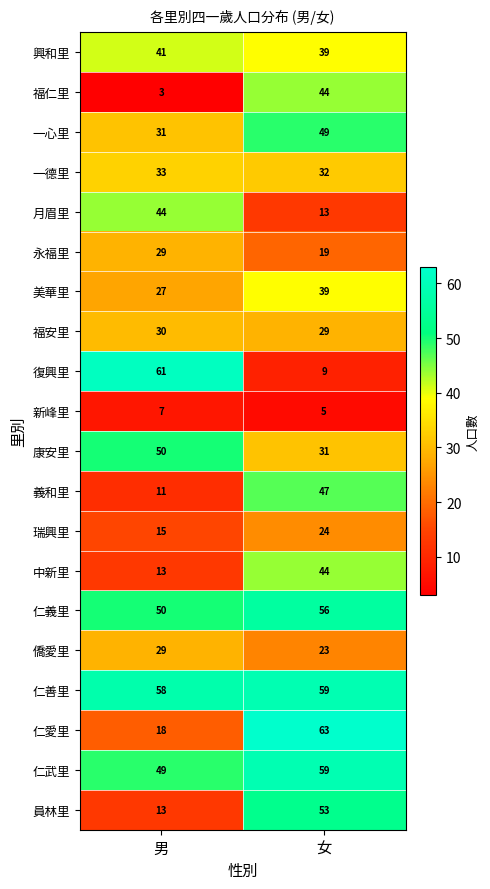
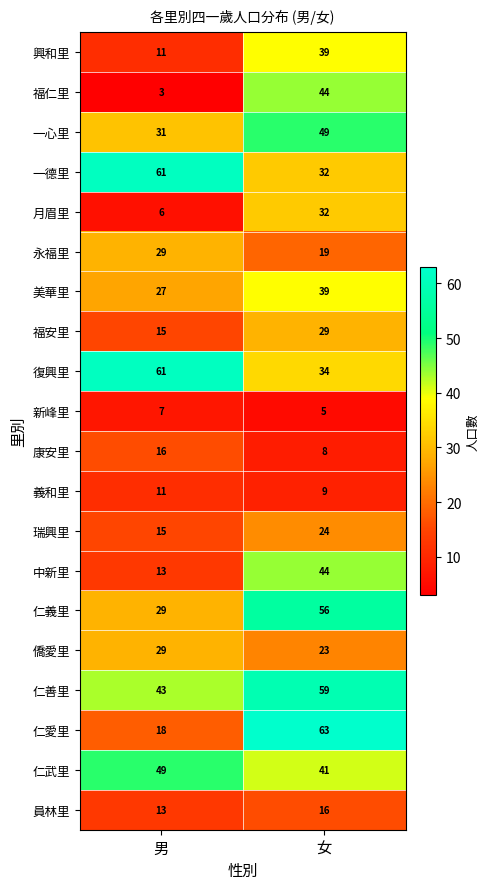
興和里, 男: 41 -> 11
一德里, 男: 33 -> 61
月眉里, 男: 44 -> 6
月眉里, 女: 13 -> 32
福安里, 男: 30 -> 15
復興里, 女: 9 -> 34
康安里, 男: 50 -> 16
康安里, 女: 31 -> 8
義和里, 女: 47 -> 9
仁義里, 男: 50 -> 29
仁善里, 男: 58 -> 43
仁武里, 女: 59 -> 41
員林里, 女: 53 -> 16
